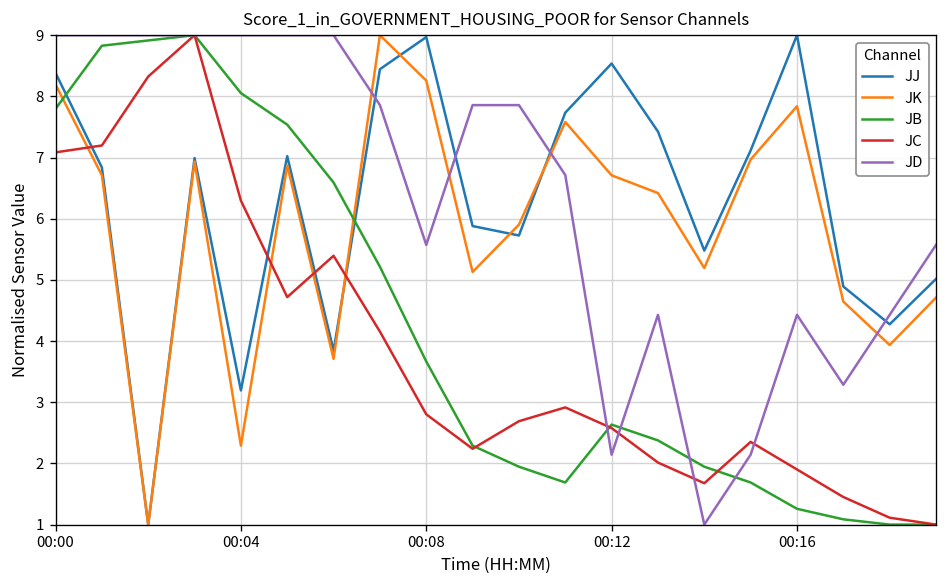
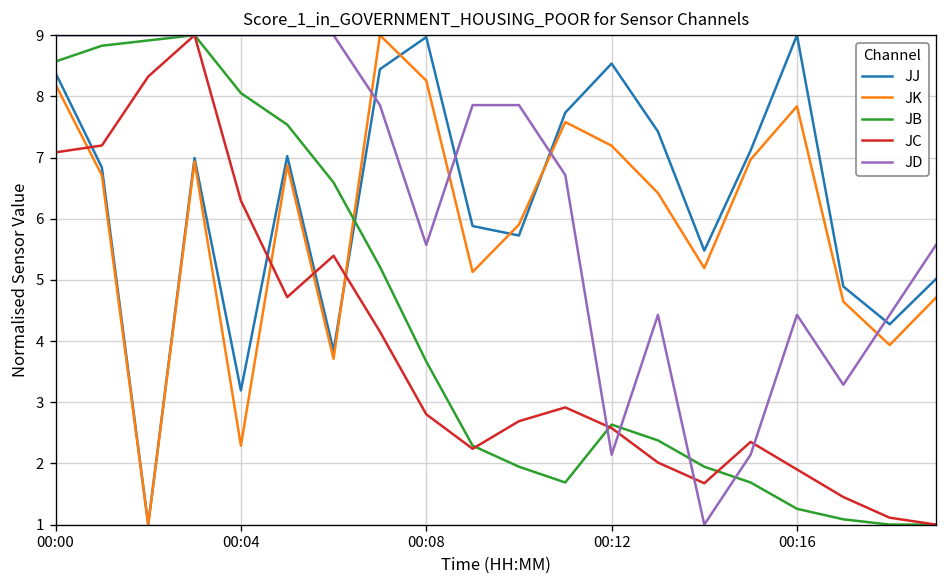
JB, 00:00: 7.8 -> 8.6
JK, 00:12: 6.7 -> 7.2
